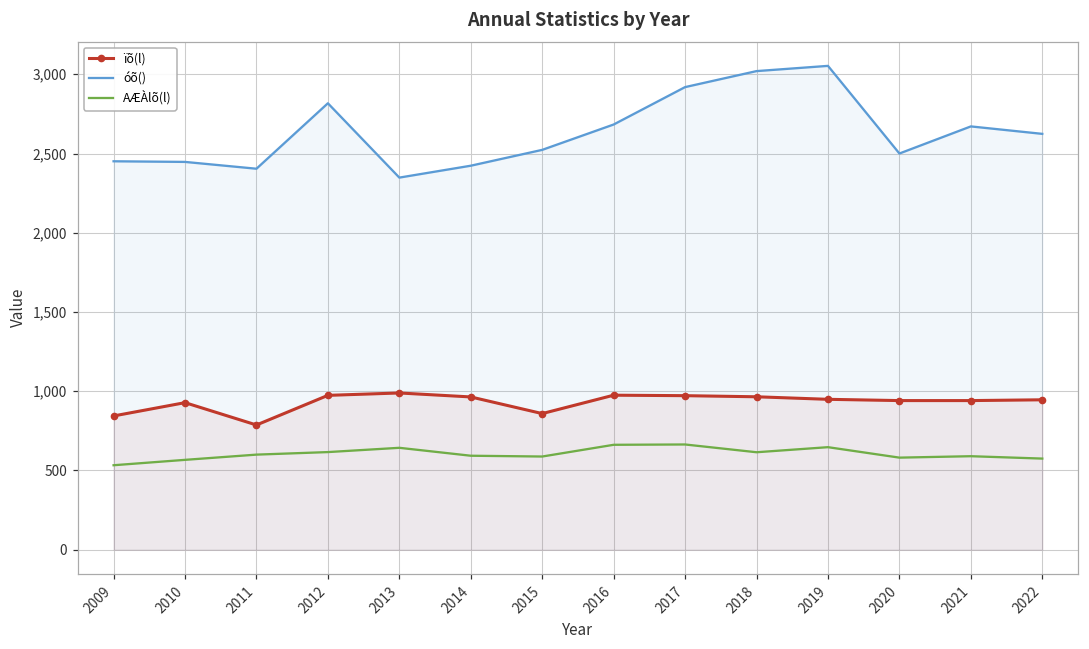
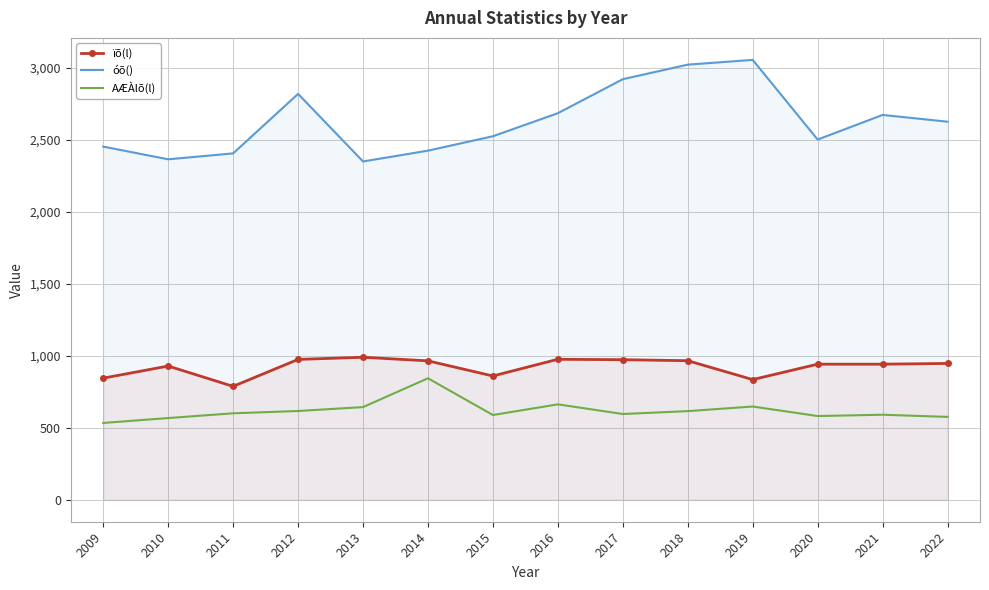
óõ(), 2010: 2,450 -> 2,360
AÆÀlõ(l), 2014: 590 -> 840
AÆÀlõ(l), 2017: 660 -> 600
ïõ(l), 2019: 950 -> 830
